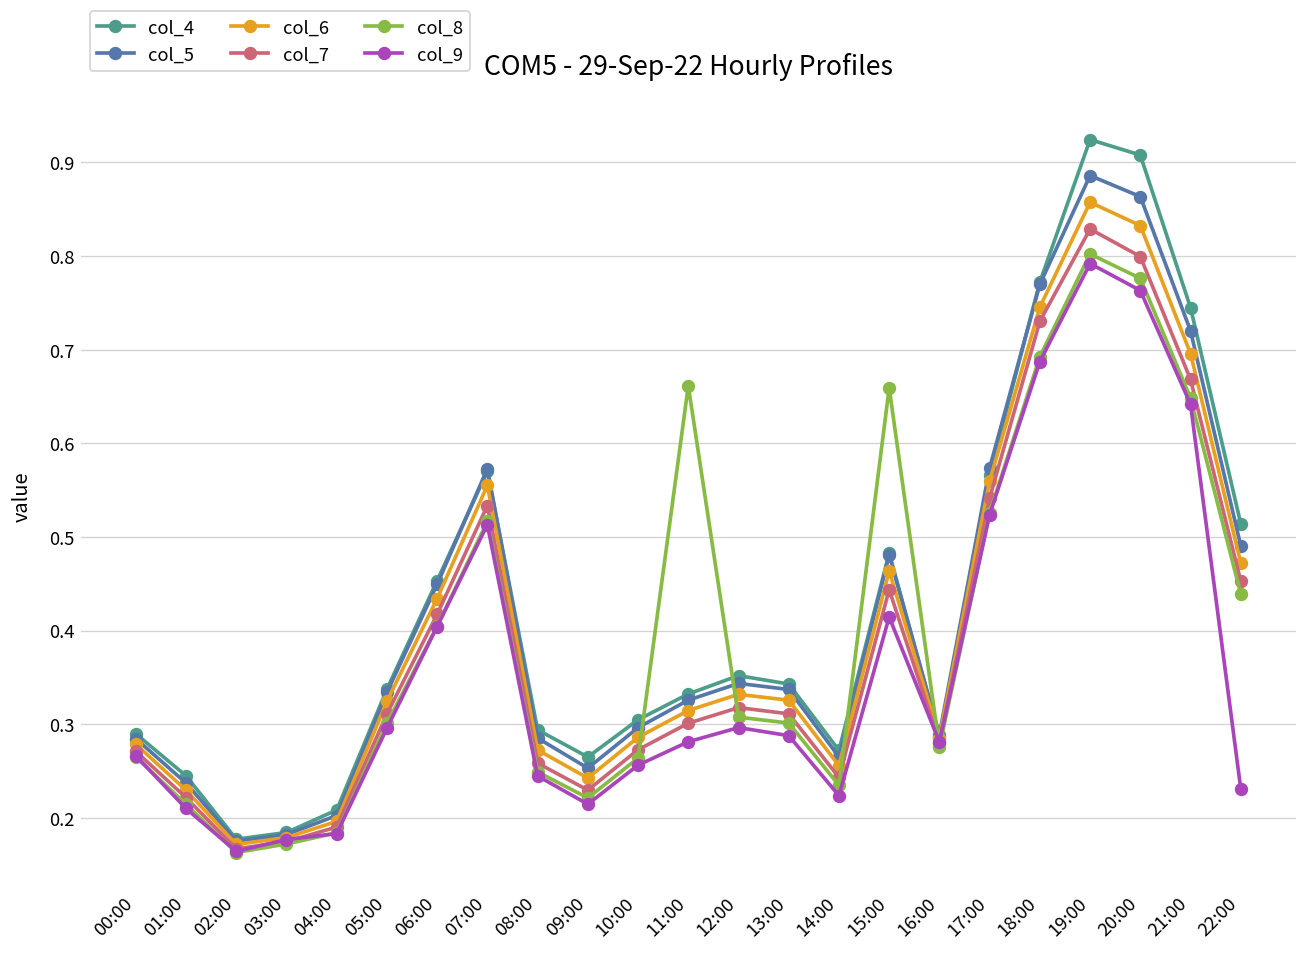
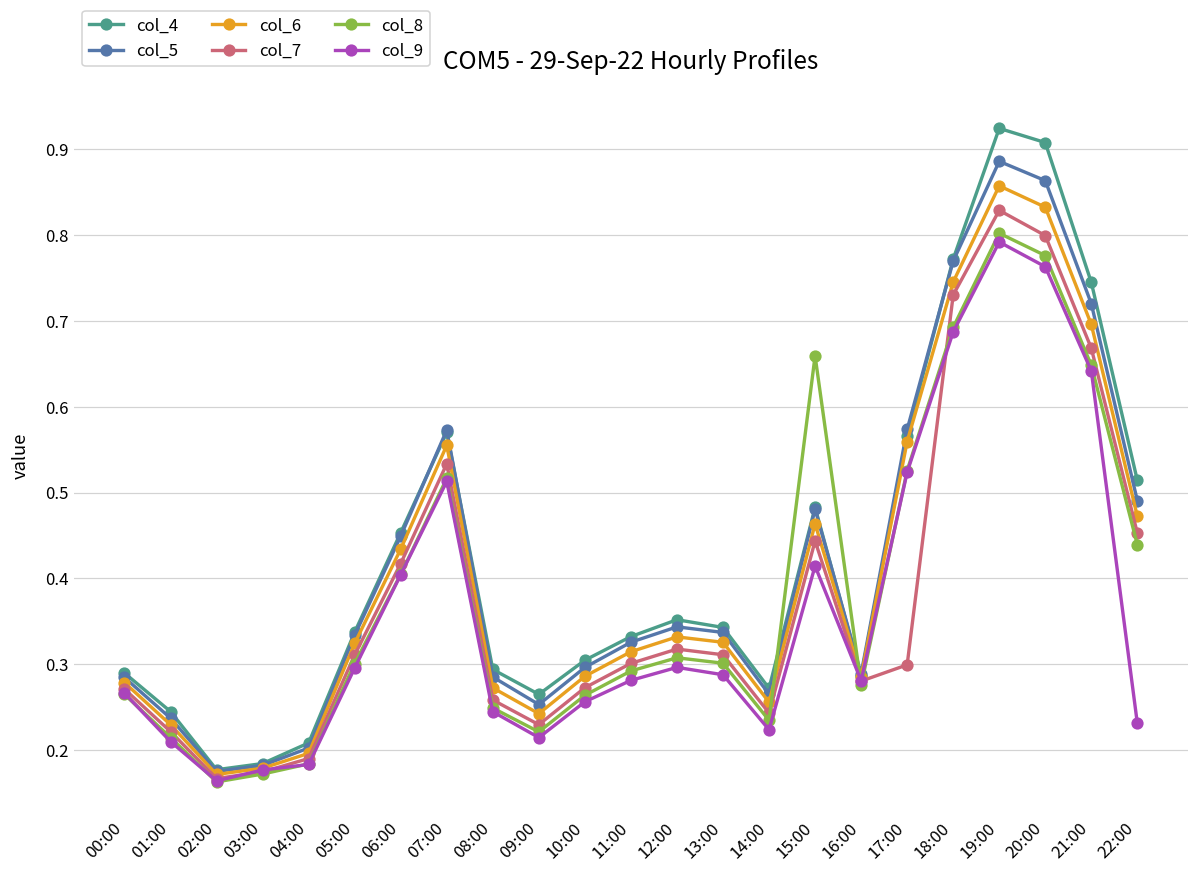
col_8, 11:00: 0.66 -> 0.29
col_7, 17:00: 0.54 -> 0.30
